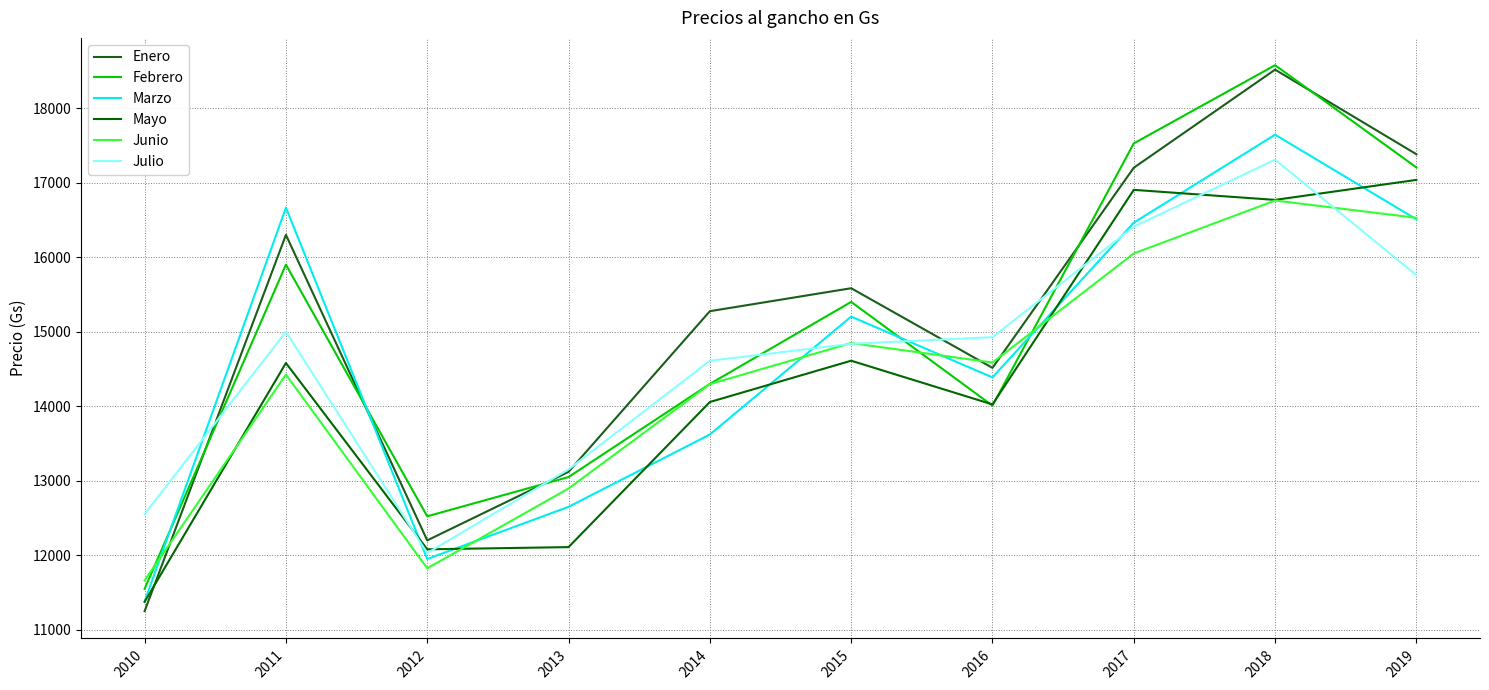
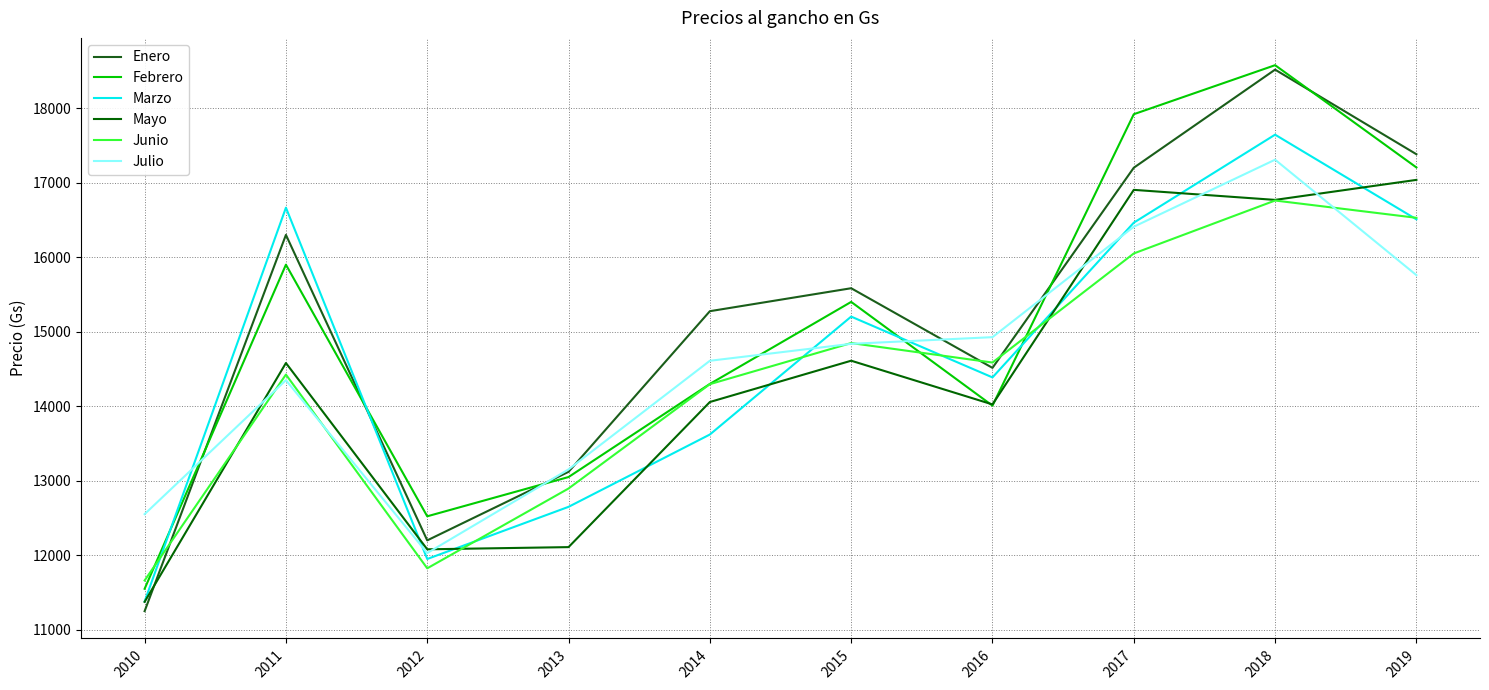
Julio, 2011: 15000 -> 14400
Febrero, 2017: 17500 -> 17900
